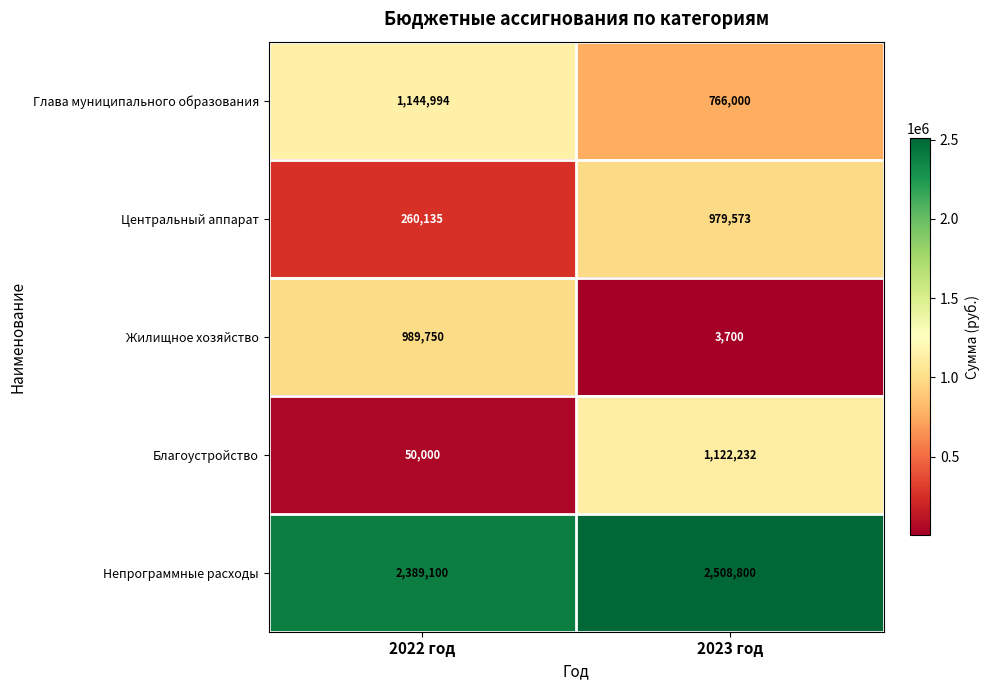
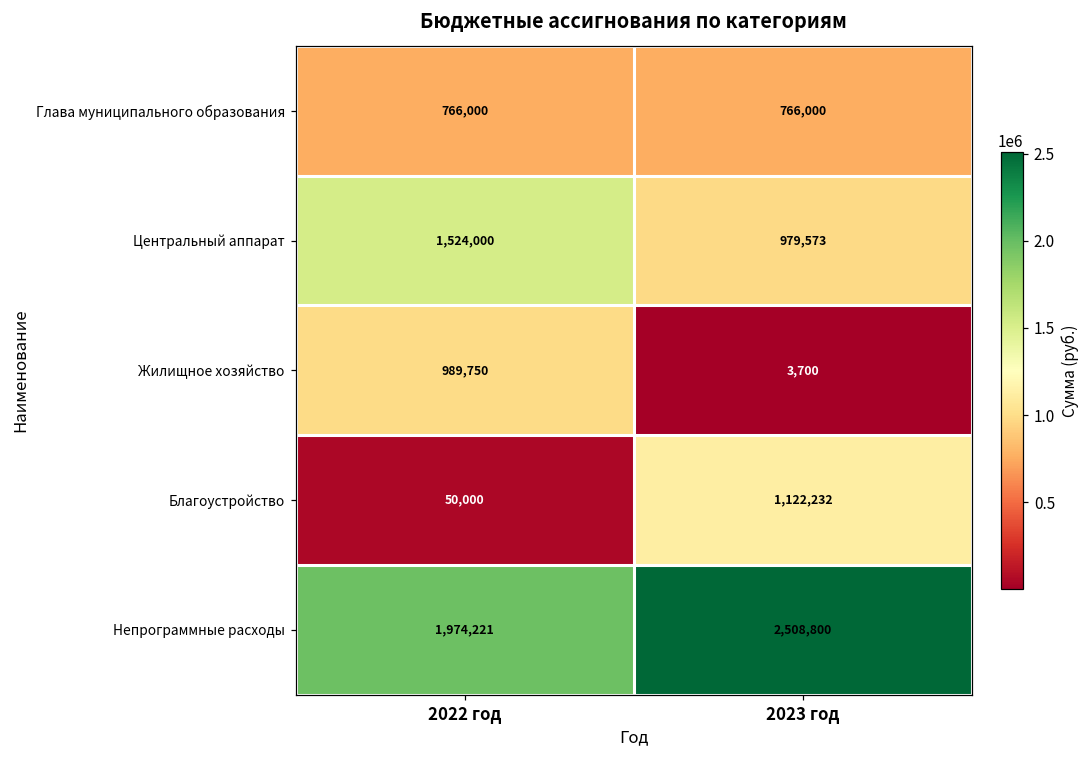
Глава муниципального образования, 2022 год: 1,144,994 -> 766,000
Центральный аппарат, 2022 год: 260,135 -> 1,524,000
Непрограммные расходы, 2022 год: 2,389,100 -> 1,974,221
